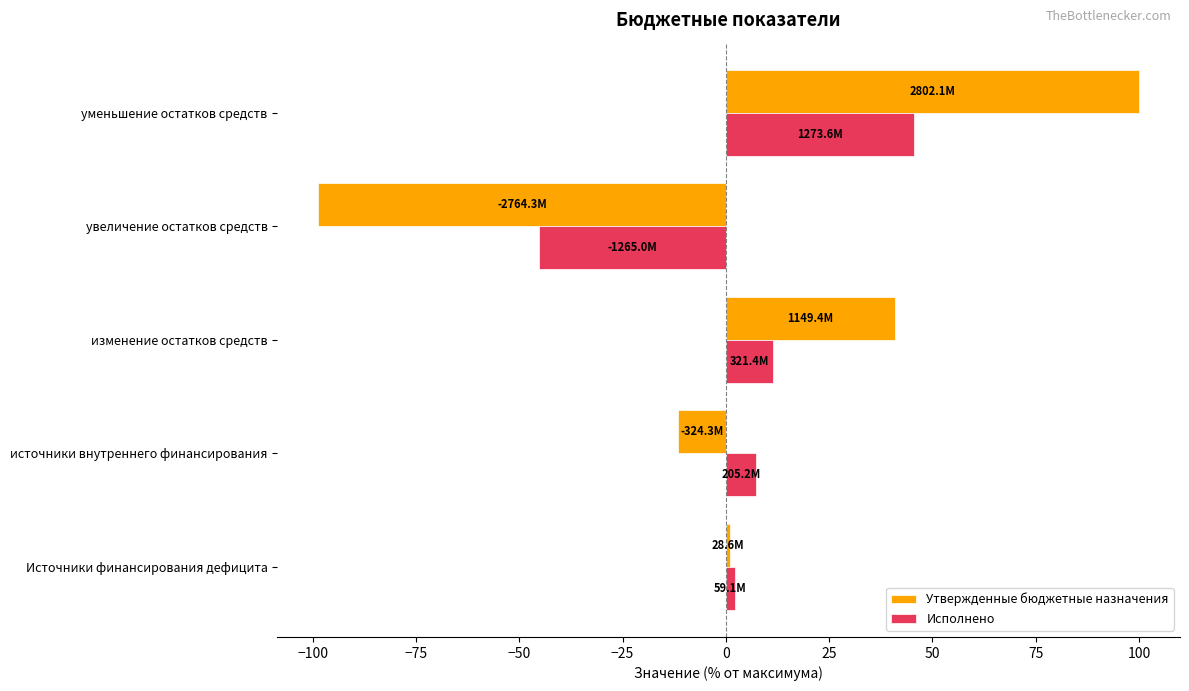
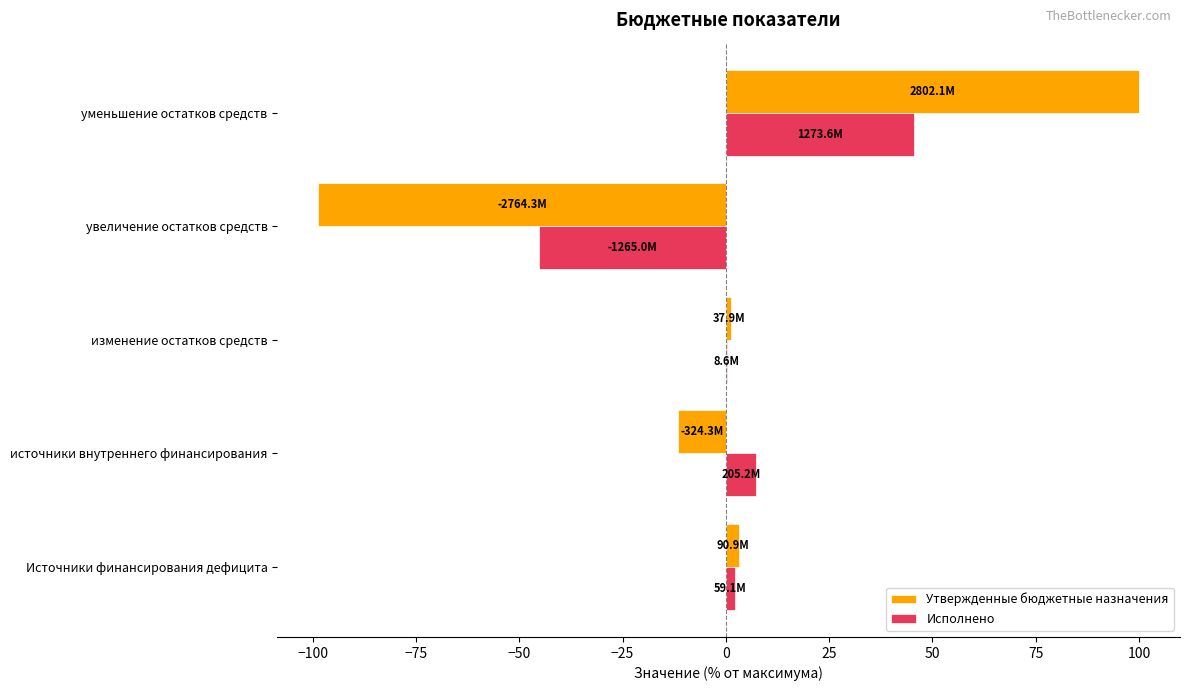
Утвержденные бюджетные назначения, изменение остатков средств: 1149.4M -> 37.9M
Исполнено, изменение остатков средств: 321.4M -> 8.6M
Утвержденные бюджетные назначения, Источники финансирования дефицита: 28.6M -> 90.9M
